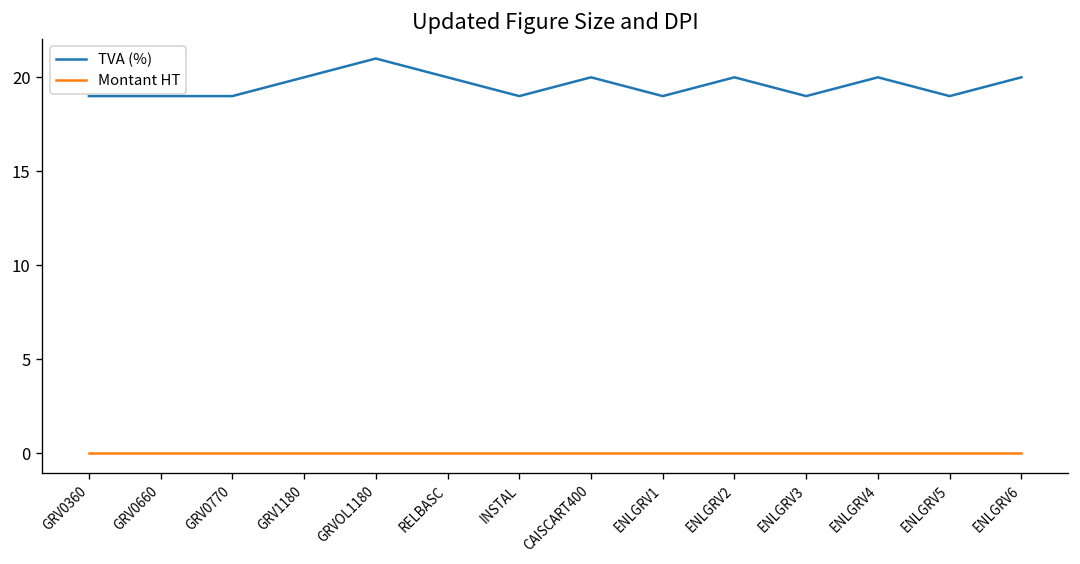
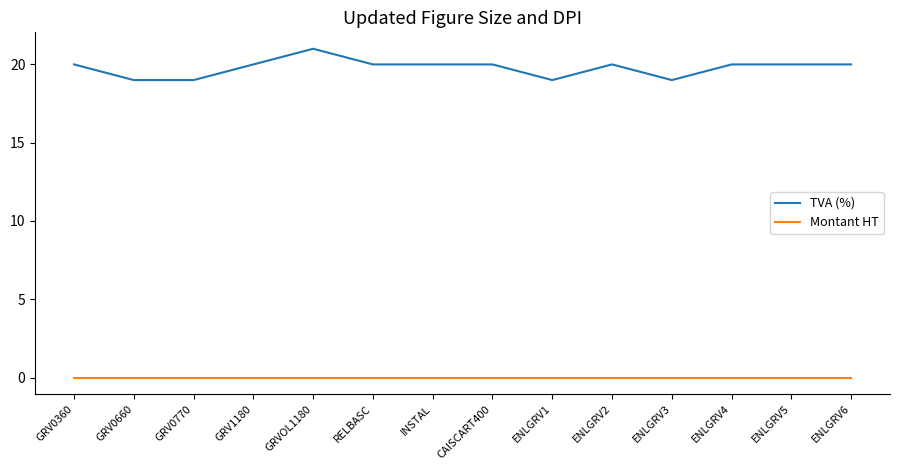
TVA (%), GRV0360: 19 -> 20
TVA (%), INSTAL: 19 -> 20
TVA (%), ENLGRV5: 19 -> 20
